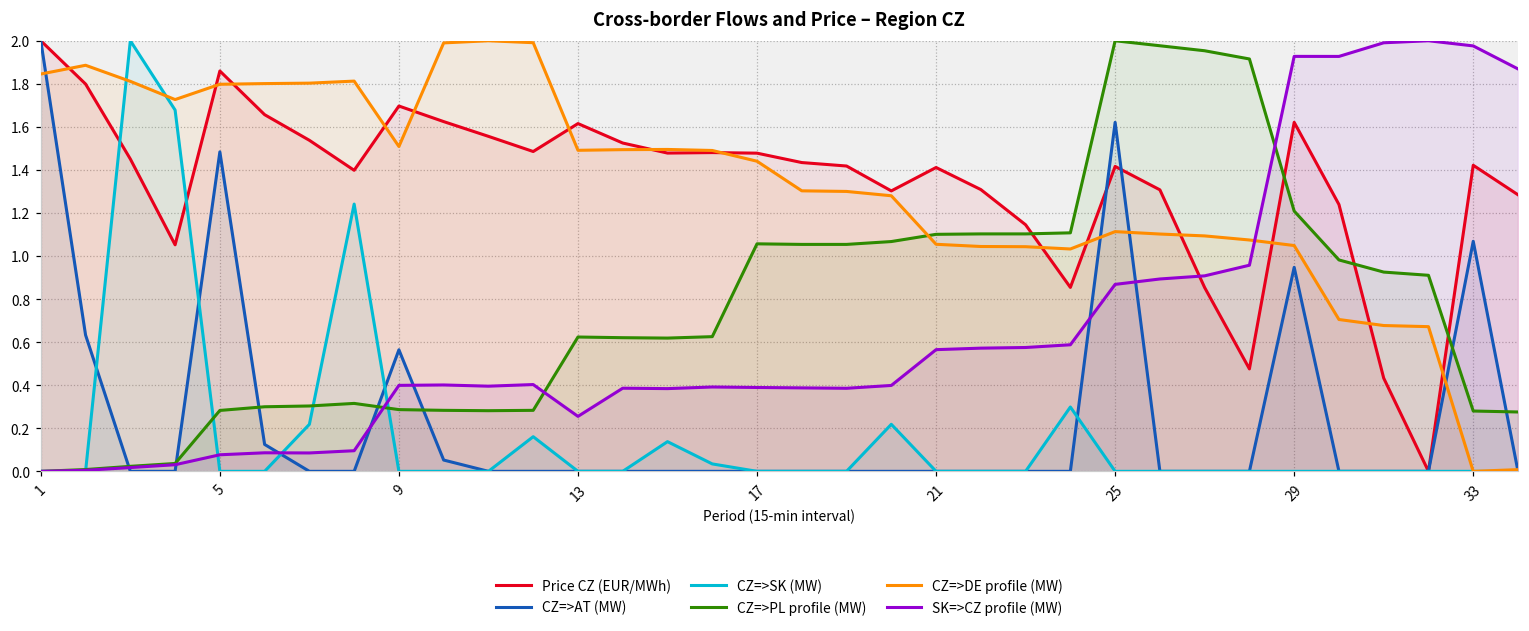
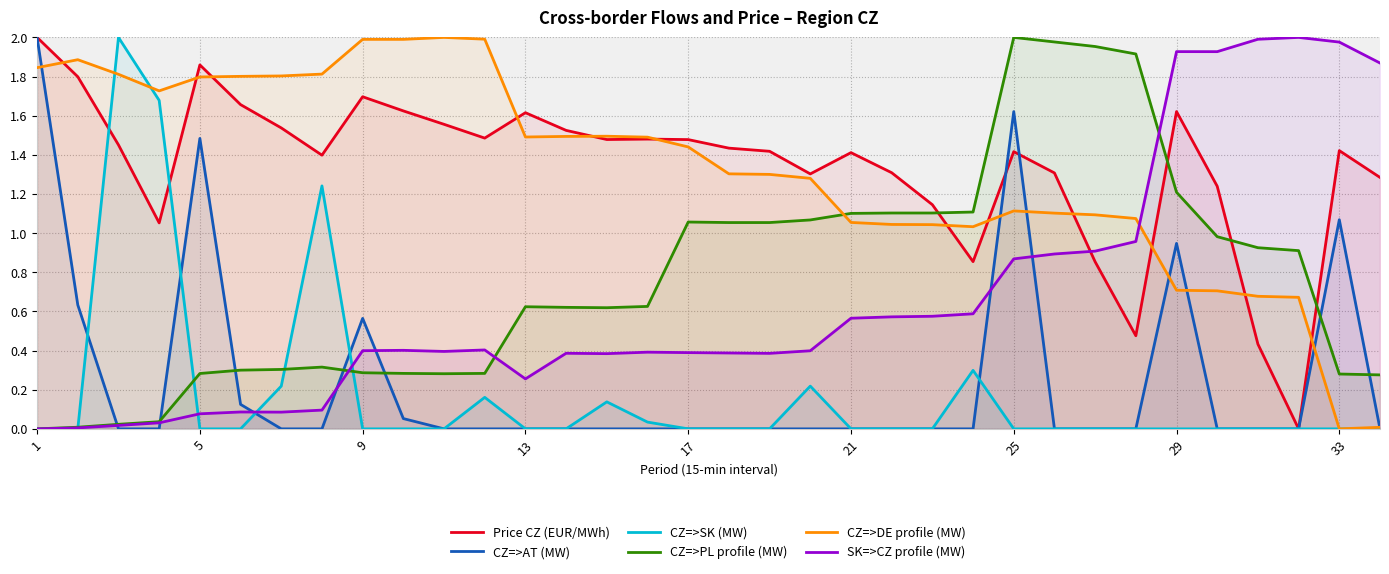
CZ=>DE profile (MW), 9: 1.51 -> 1.99
CZ=>DE profile (MW), 29: 1.05 -> 0.71
